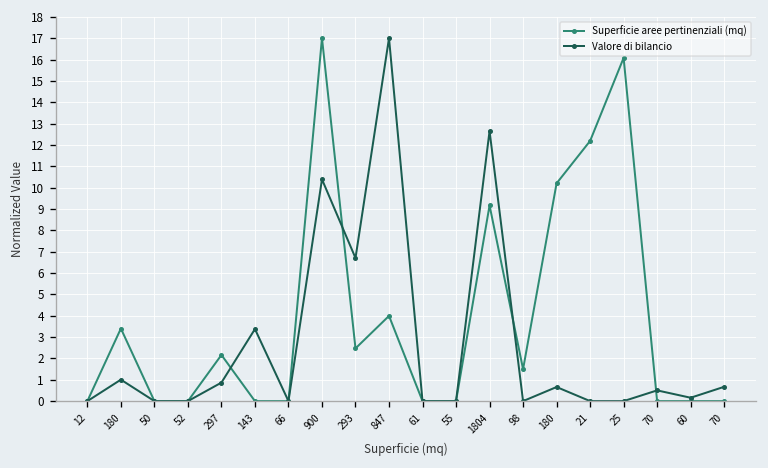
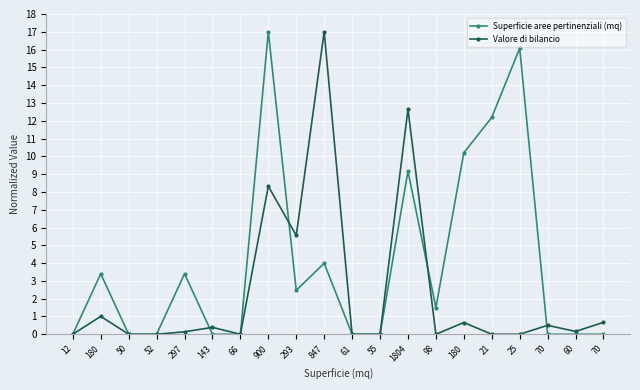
Superficie aree pertinenziali (mq), 297: 2.2 -> 3.4
Valore di bilancio, 297: 0.9 -> 0.1
Valore di bilancio, 143: 3.4 -> 0.4
Valore di bilancio, 900: 10.4 -> 8.3
Valore di bilancio, 293: 6.7 -> 5.6
